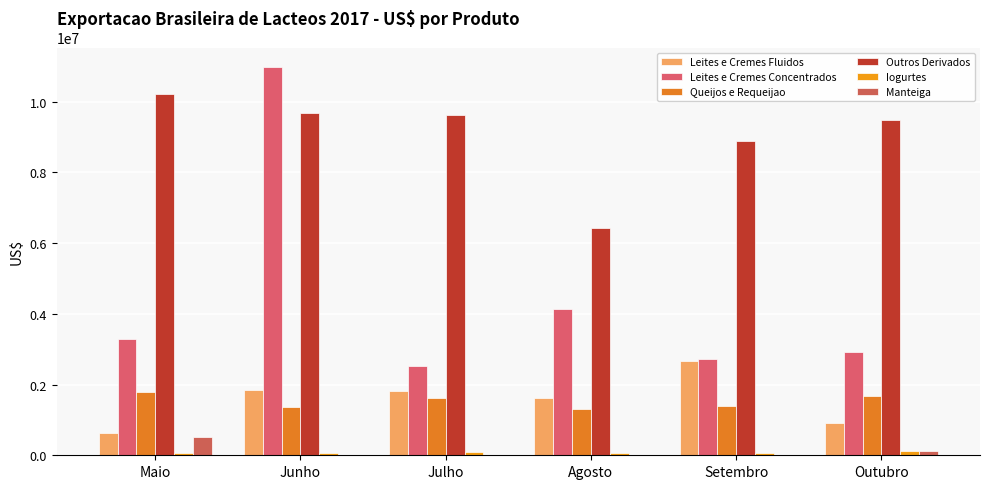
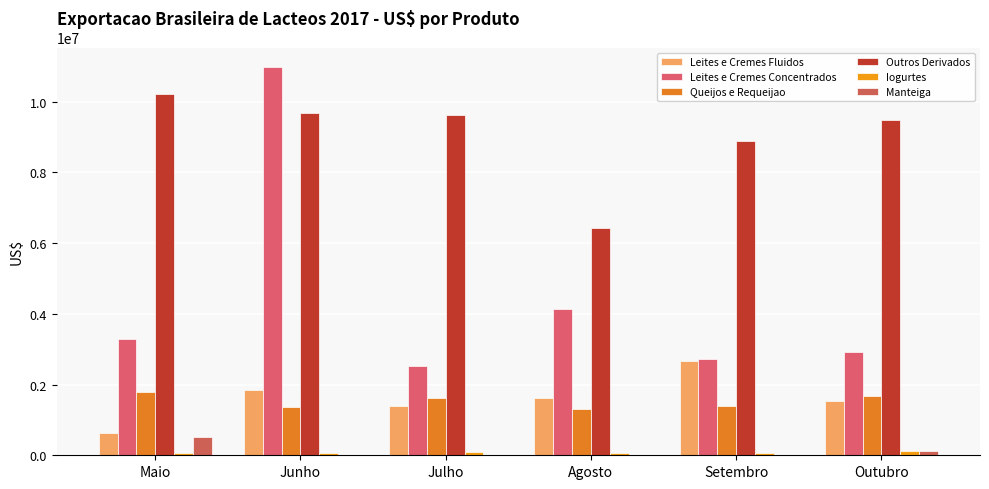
Leites e Cremes Fluidos, Julho: 1800000 -> 1400000
Leites e Cremes Fluidos, Outubro: 900000 -> 1500000
